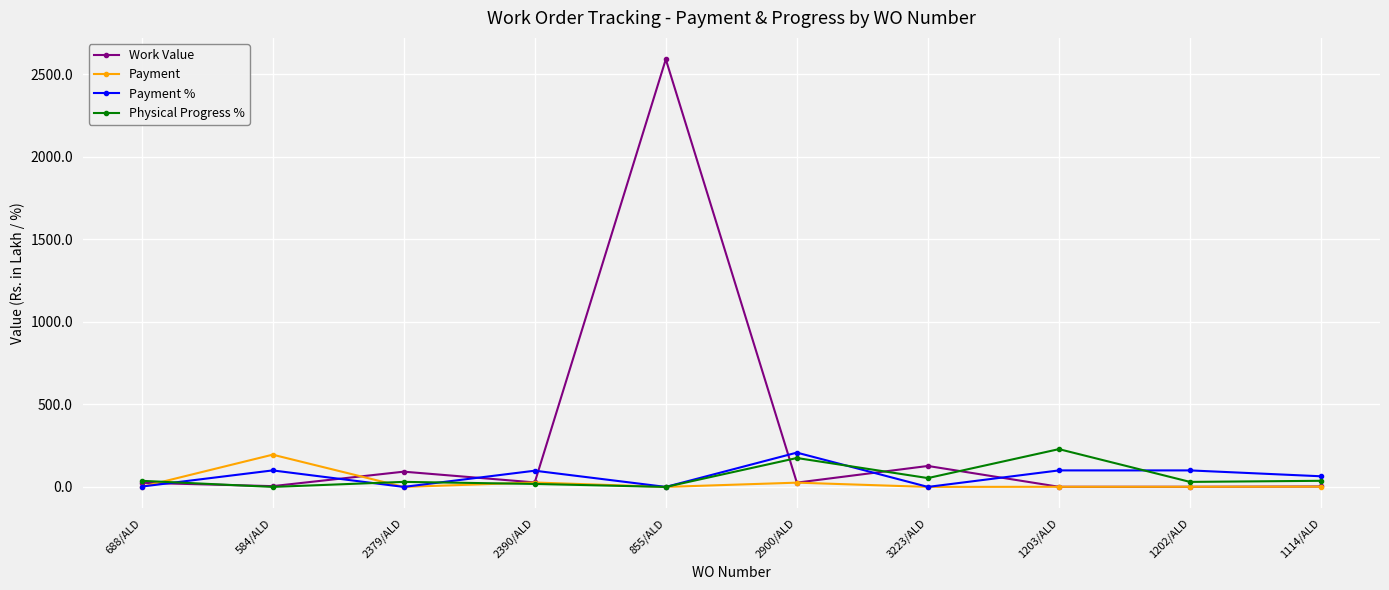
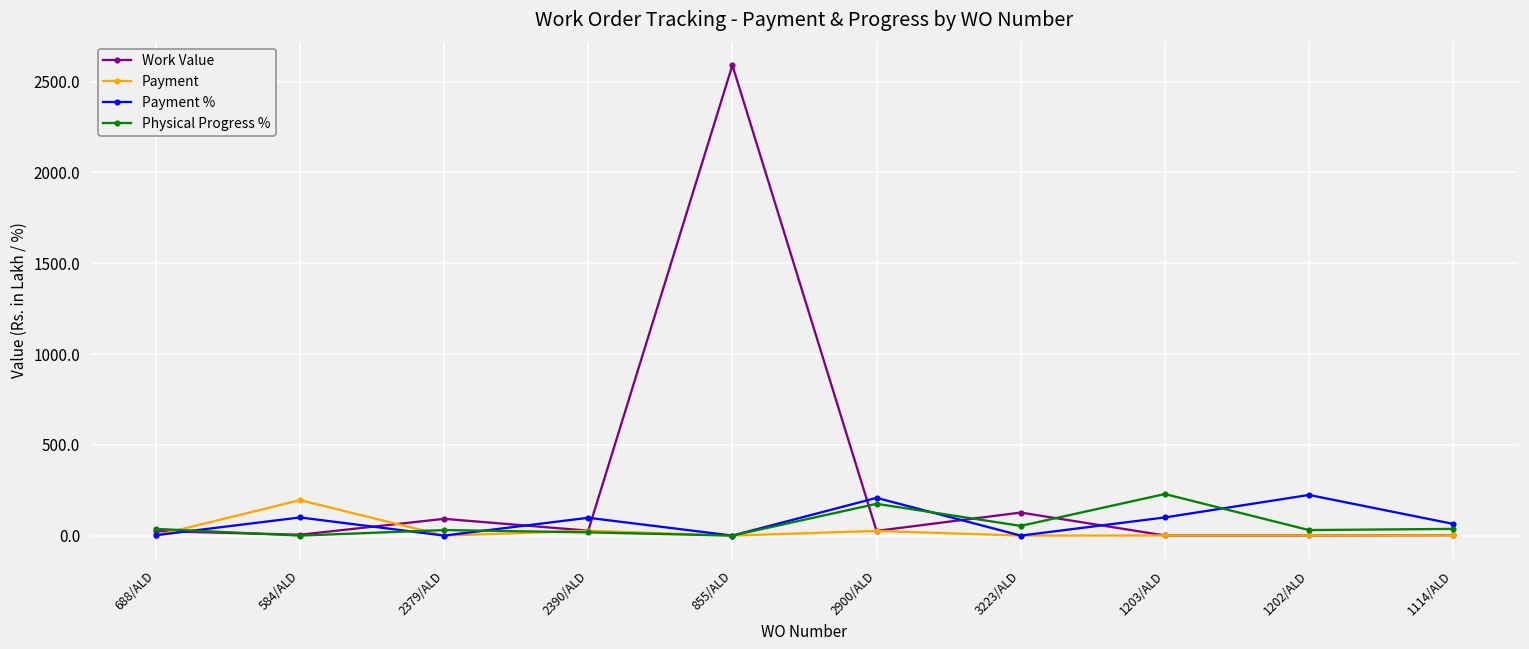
Payment %, 1202/ALD: 100 -> 220
